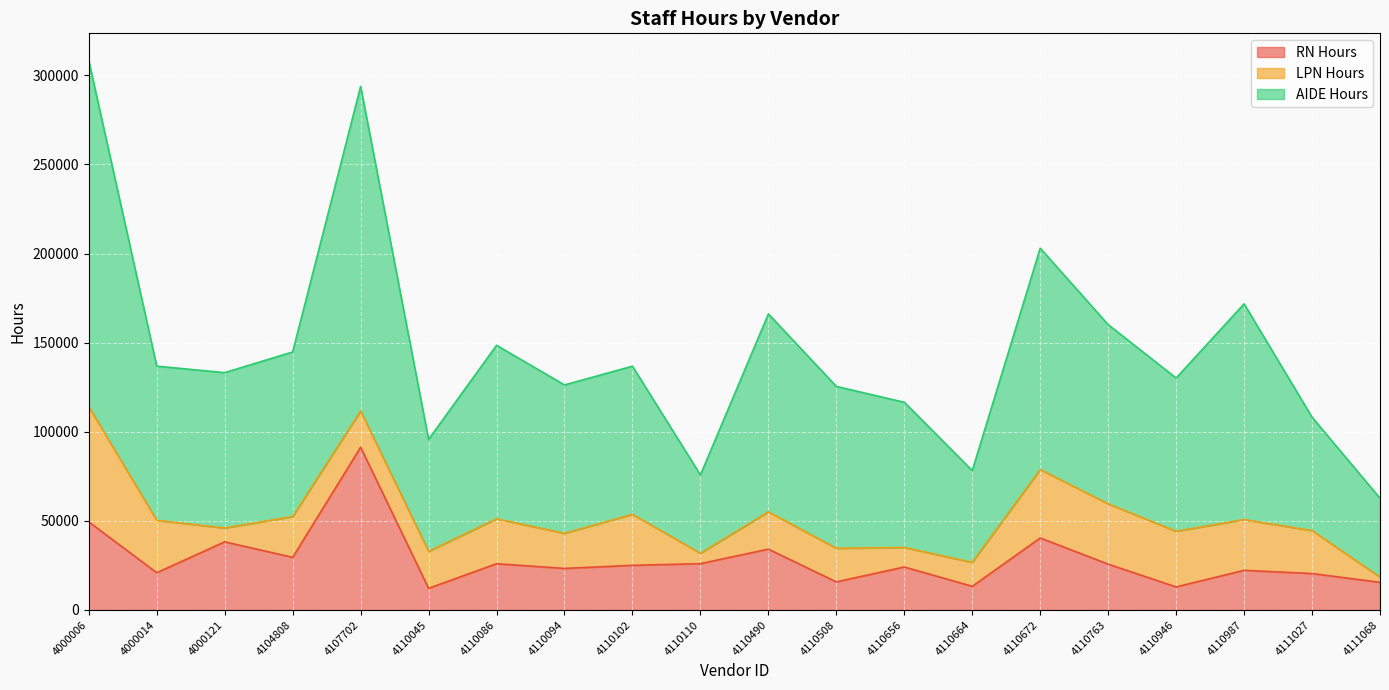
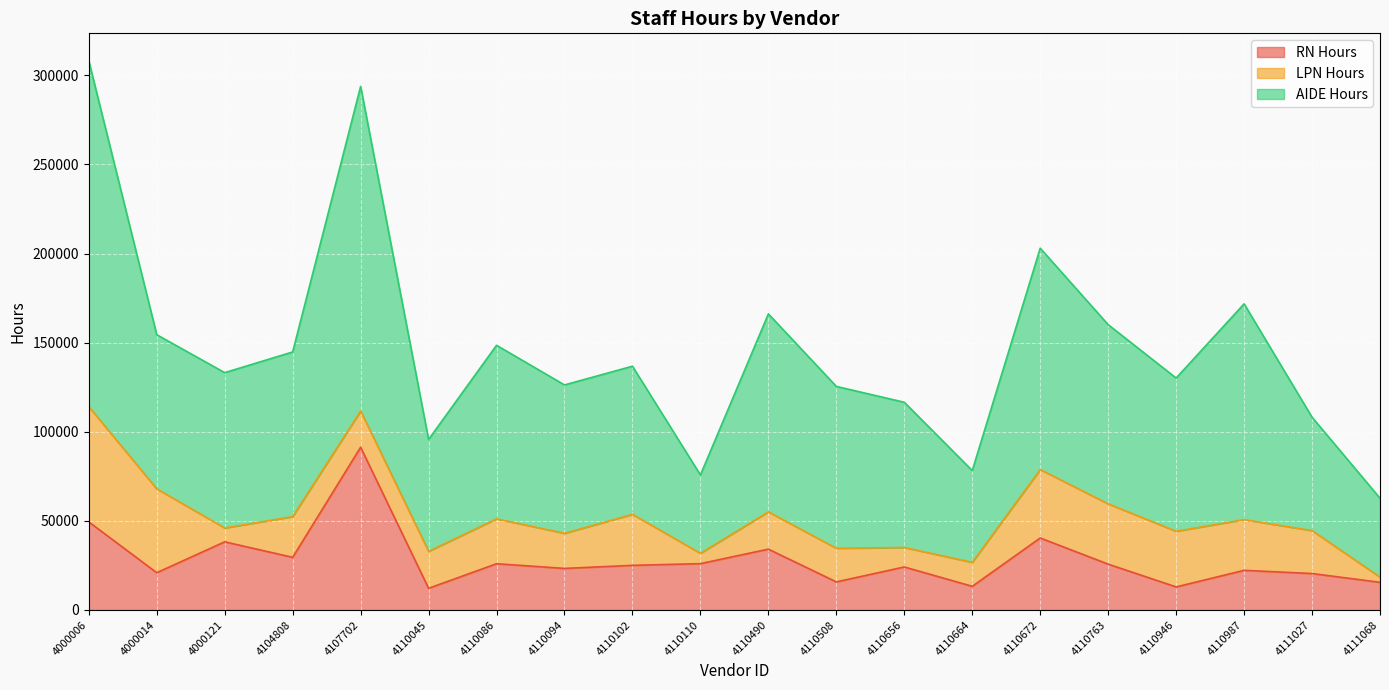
LPN Hours, 4000014: 29000 -> 47000
